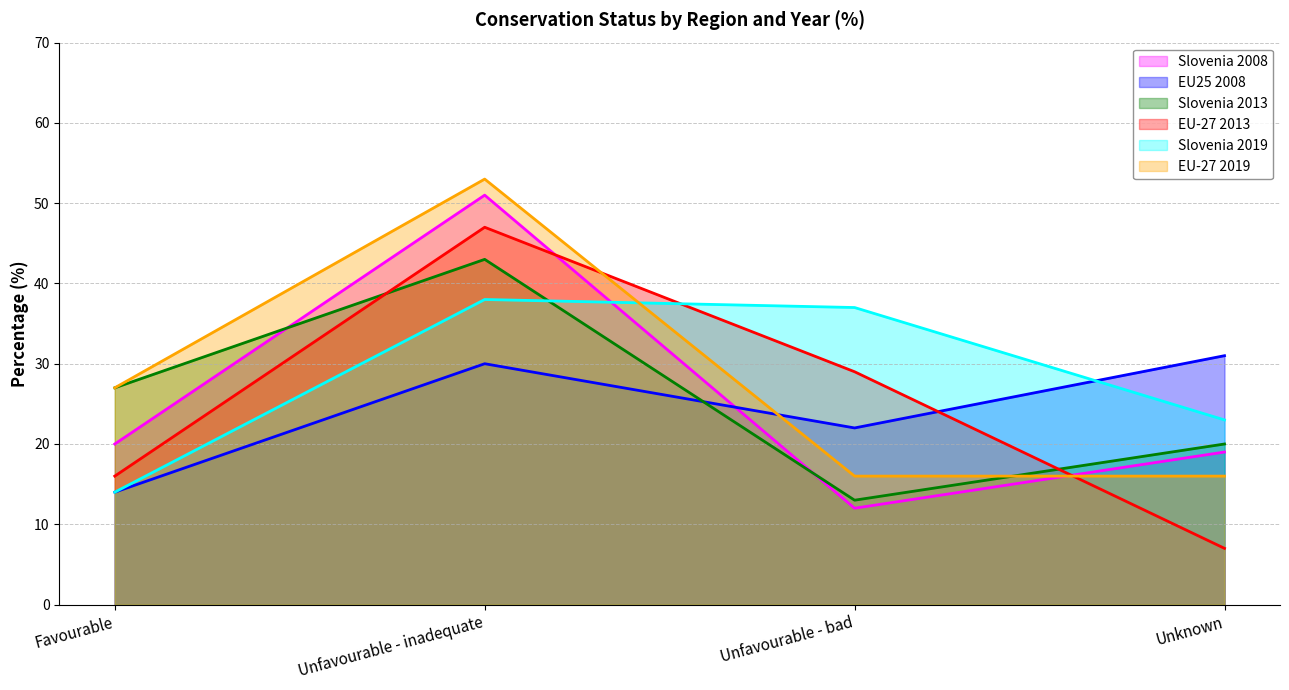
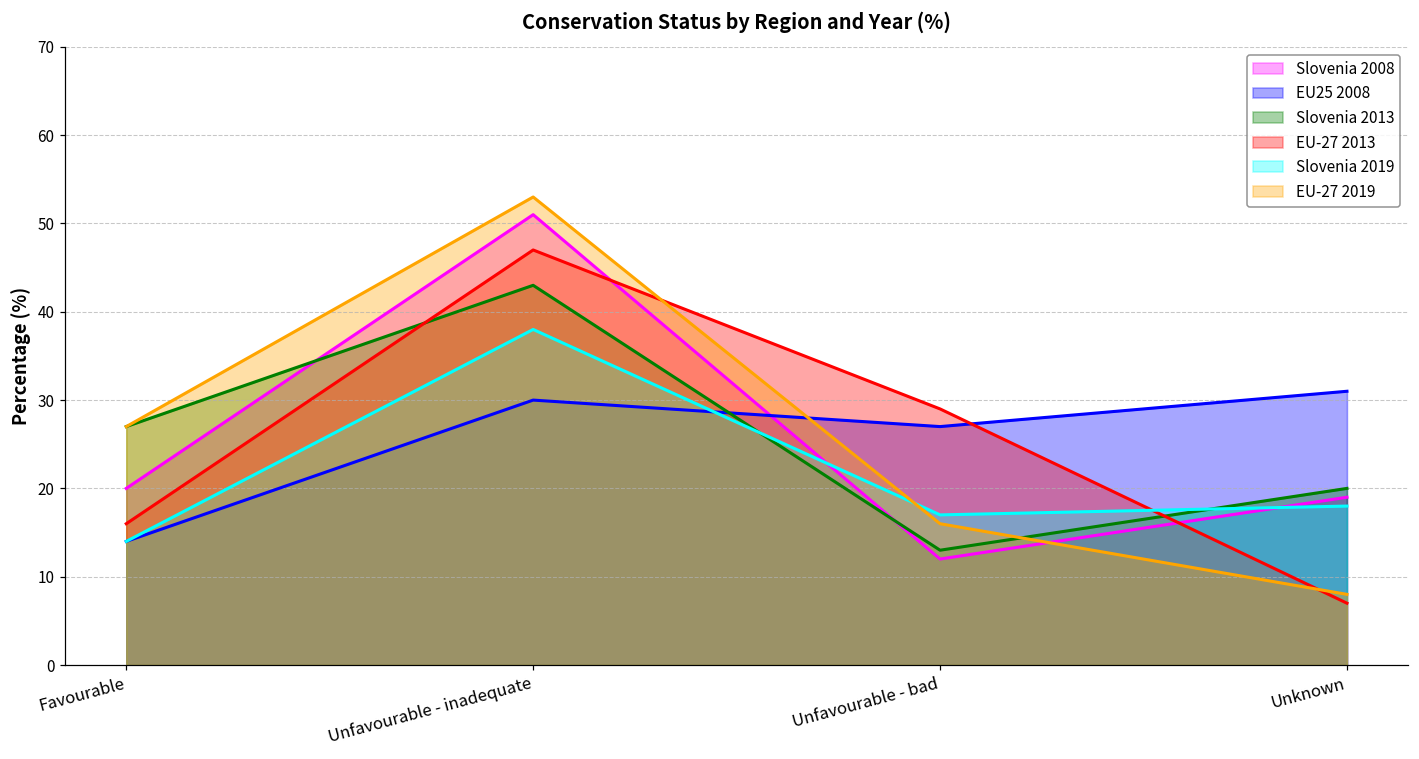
EU25 2008, Unfavourable - bad: 22 -> 27
Slovenia 2019, Unfavourable - bad: 37 -> 17
Slovenia 2019, Unknown: 23 -> 18
EU-27 2019, Unknown: 16 -> 8
